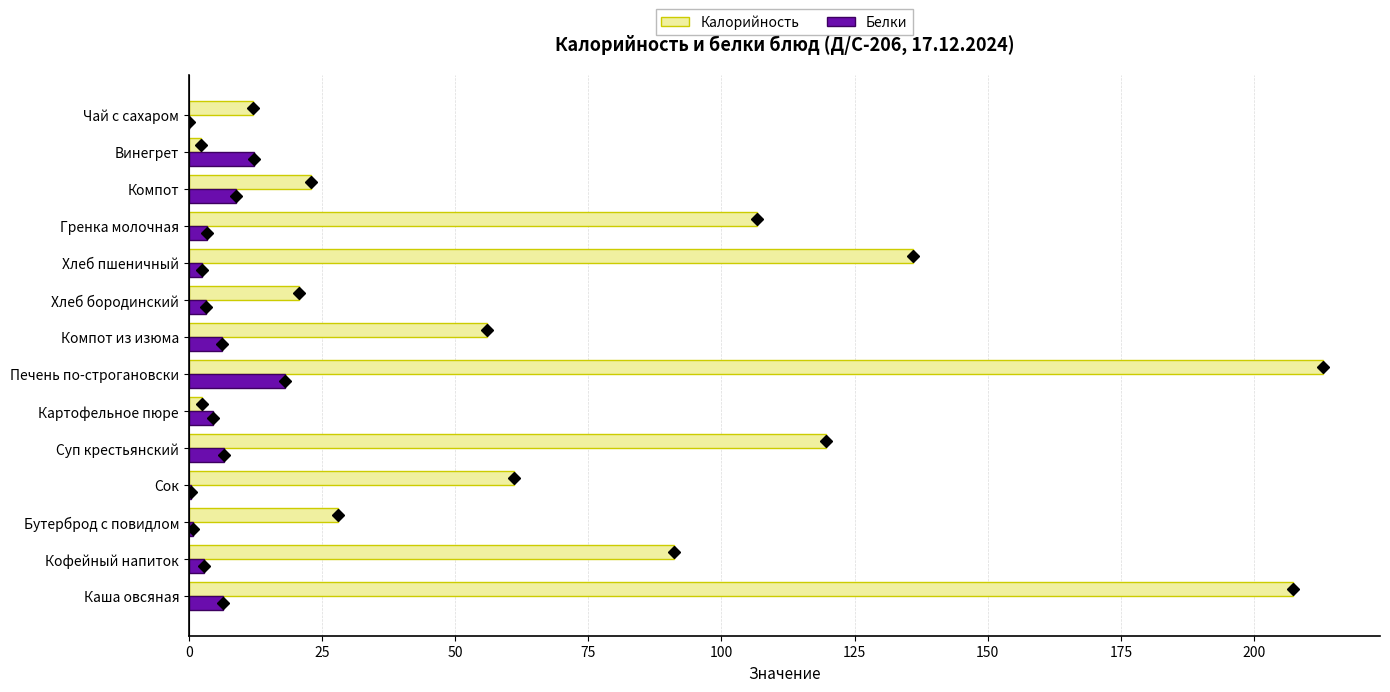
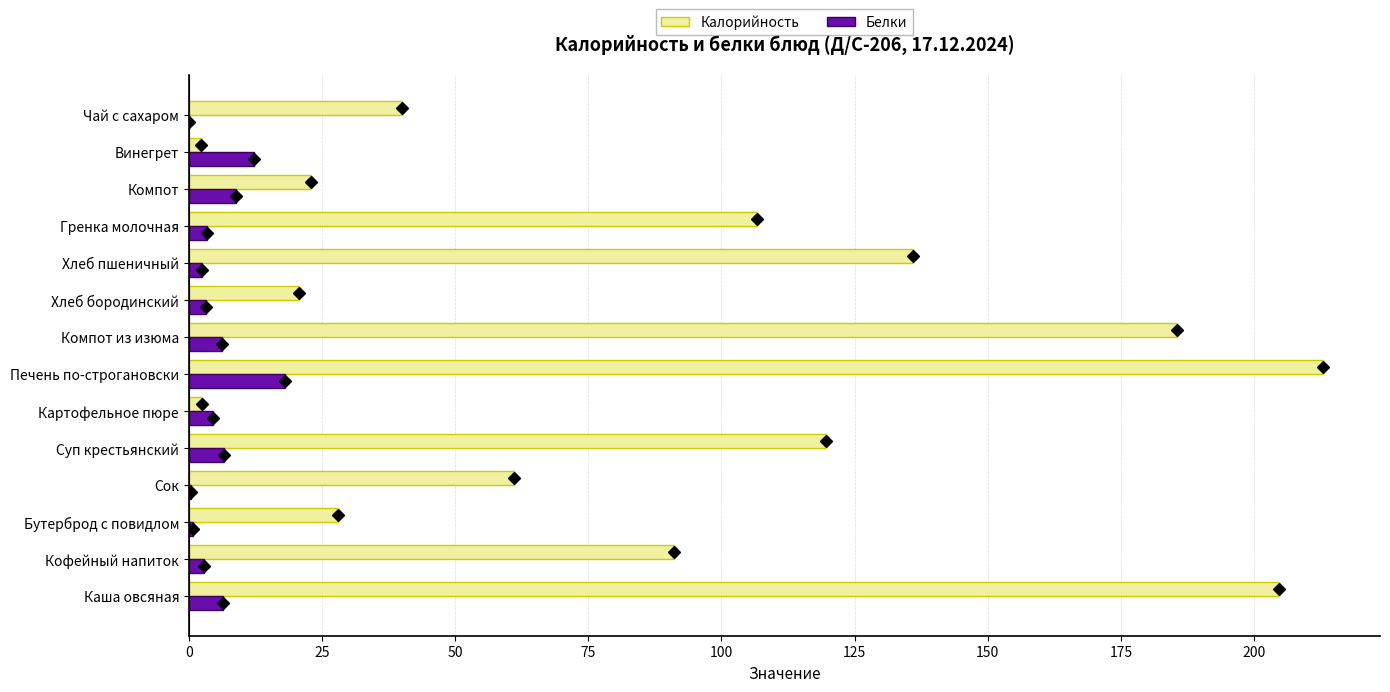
Калорийность, Чай с сахаром: 12 -> 40
Калорийность, Компот из изюма: 56 -> 186
Калорийность, Каша овсяная: 207 -> 205
